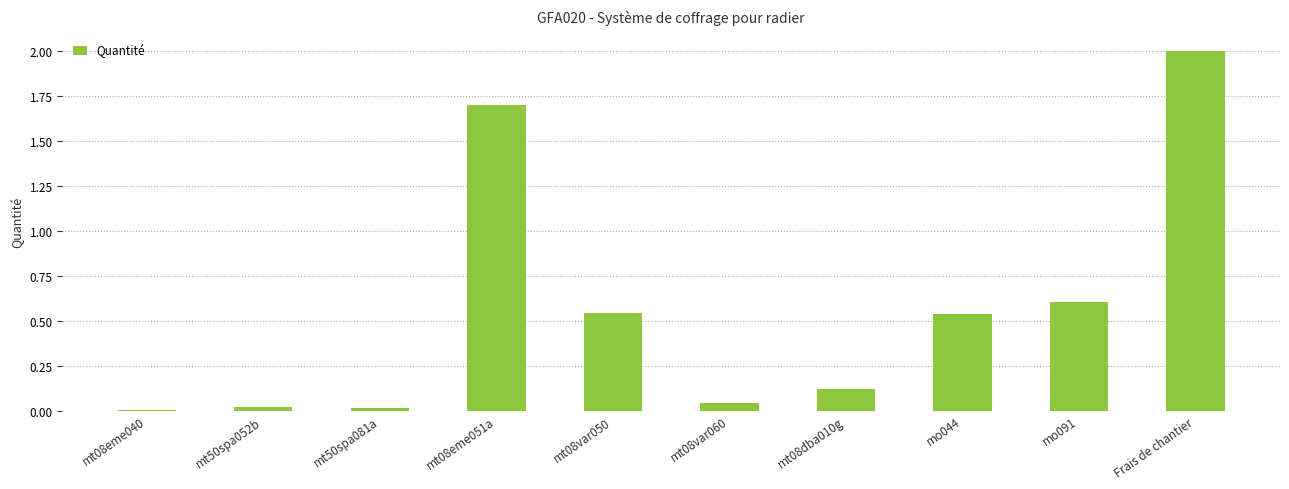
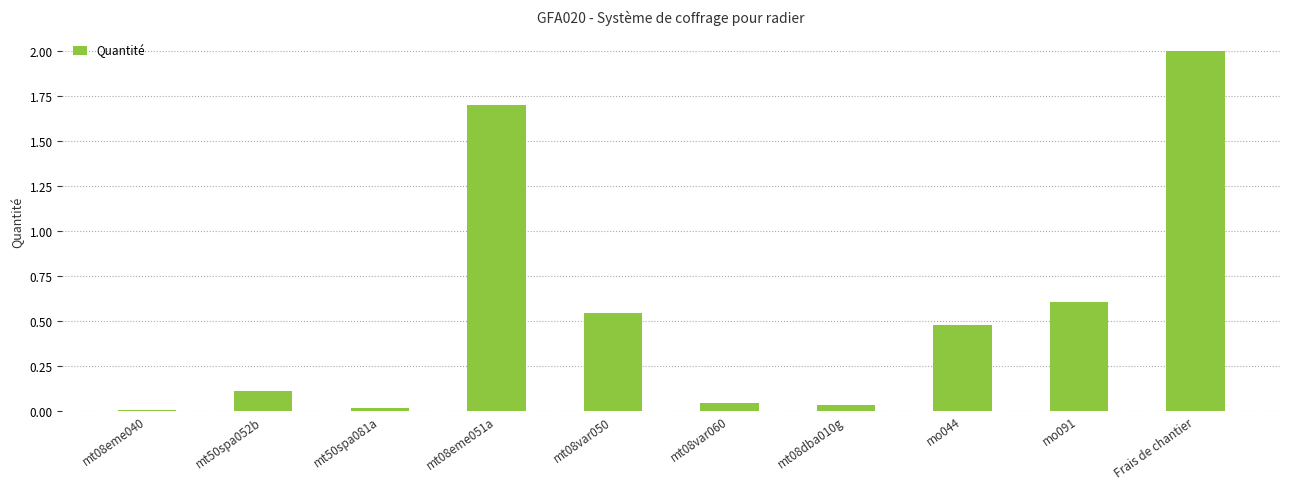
mt50spa052b: 0.02 -> 0.11
mt08dba010g: 0.12 -> 0.03
mo044: 0.54 -> 0.48
